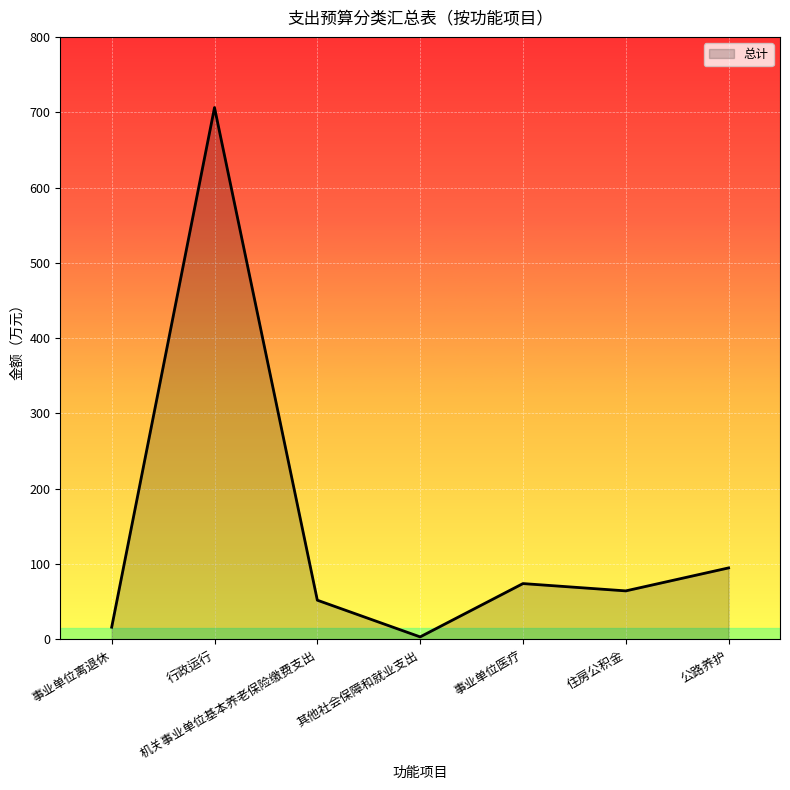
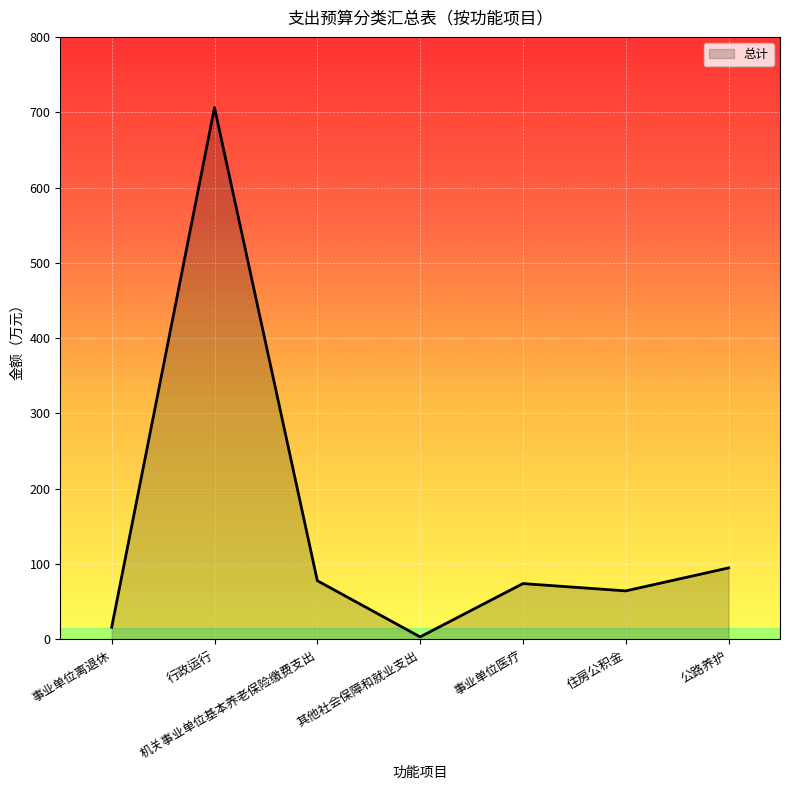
机关事业单位基本养老保险缴费支出: 50 -> 80
